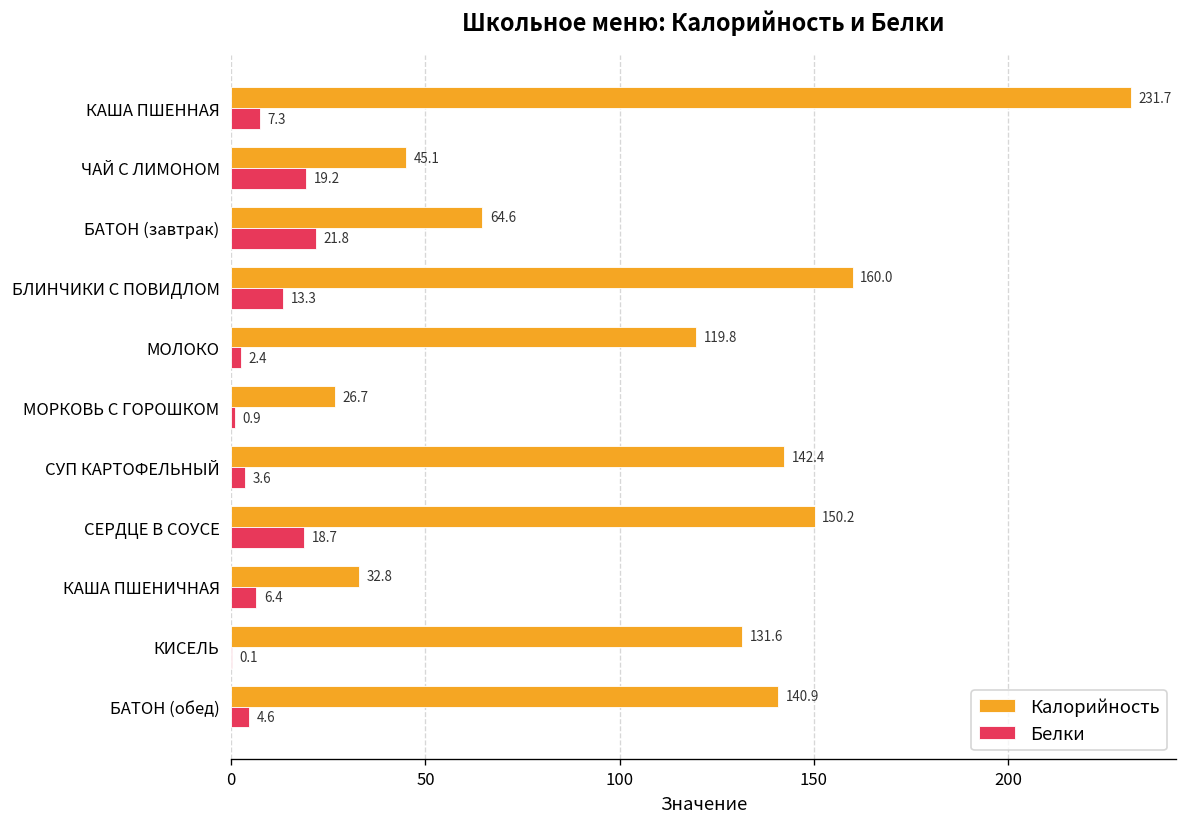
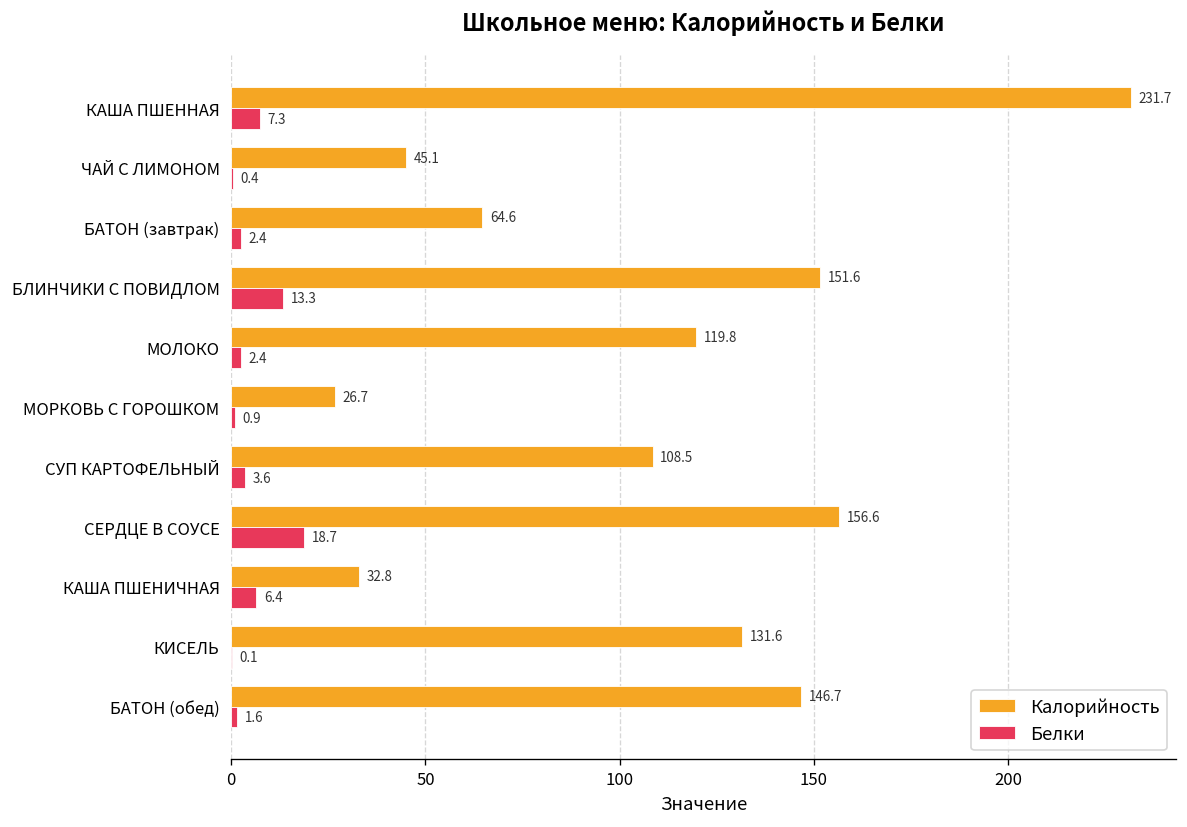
Белки, ЧАЙ С ЛИМОНОМ: 19.2 -> 0.4
Белки, БАТОН (завтрак): 21.8 -> 2.4
Калорийность, БЛИНЧИКИ С ПОВИДЛОМ: 160.0 -> 151.6
Калорийность, СУП КАРТОФЕЛЬНЫЙ: 142.4 -> 108.5
Калорийность, СЕРДЦЕ В СОУСЕ: 150.2 -> 156.6
Калорийность, БАТОН (обед): 140.9 -> 146.7
Белки, БАТОН (обед): 4.6 -> 1.6
